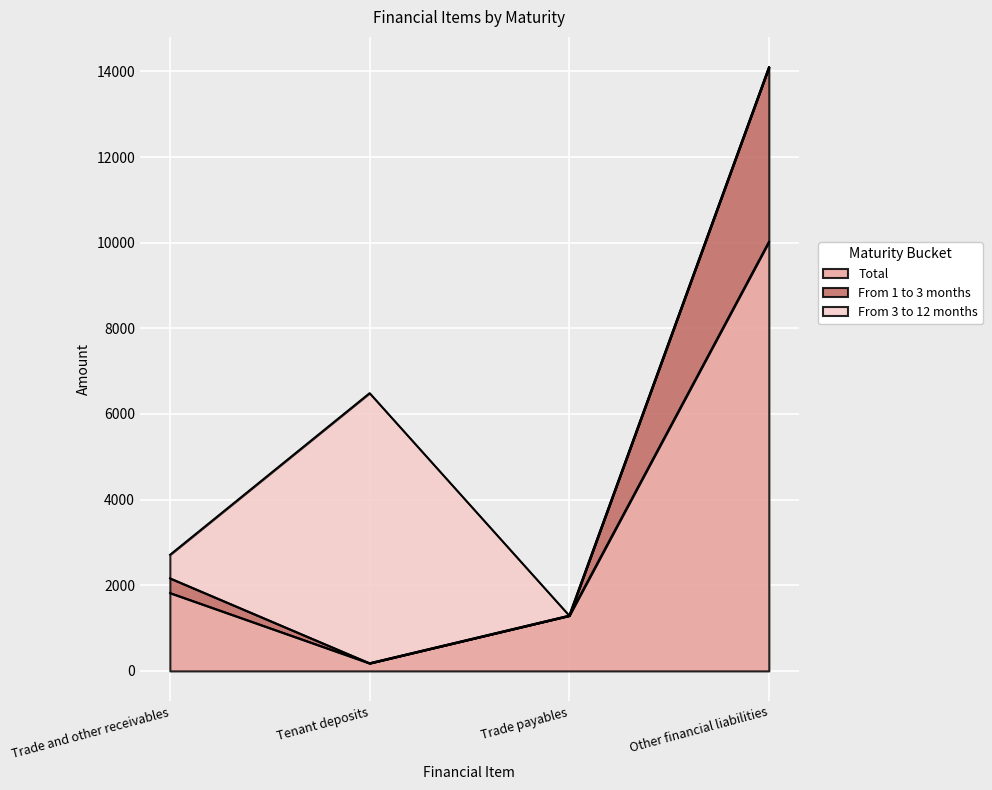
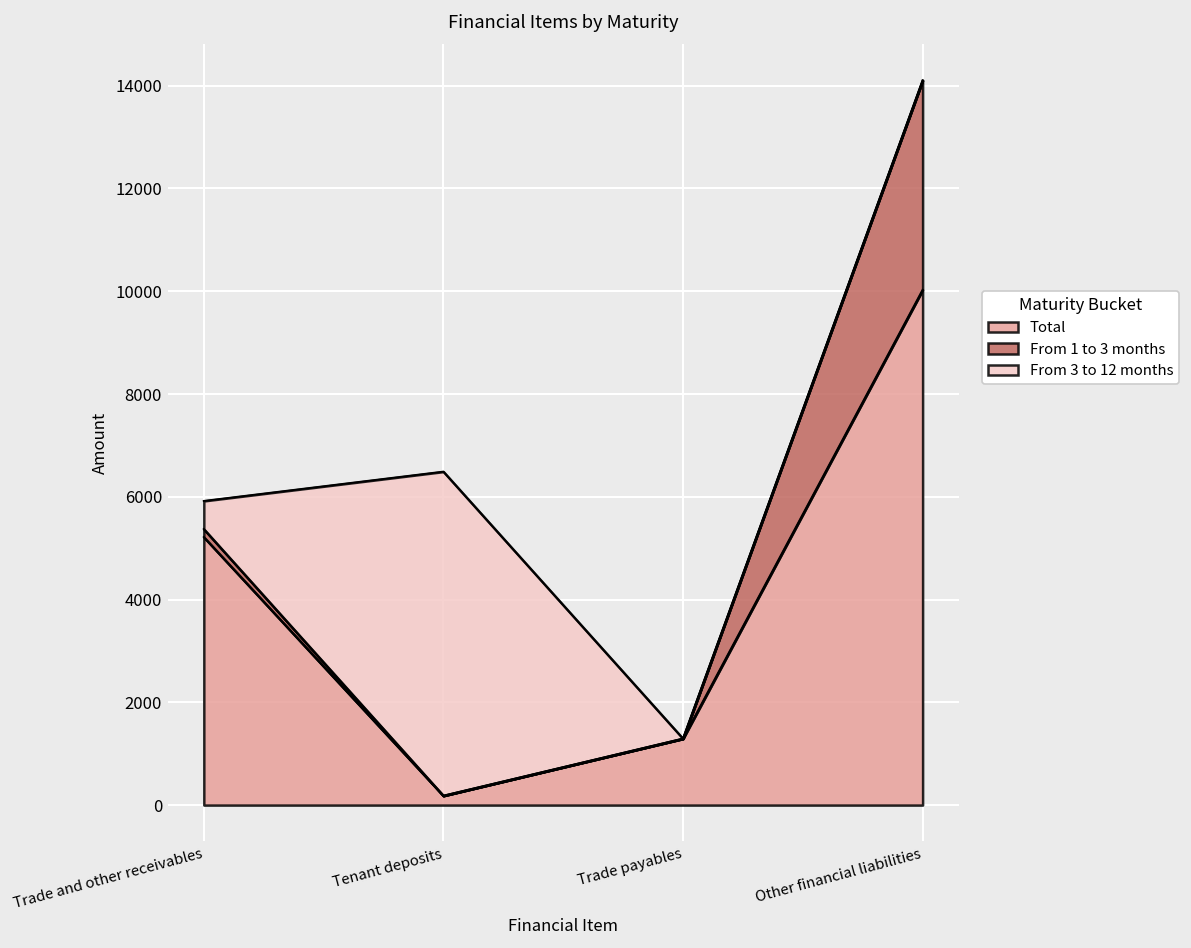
Total, Trade and other receivables: 1800 -> 5200
From 1 to 3 months, Trade and other receivables: 300 -> 200
